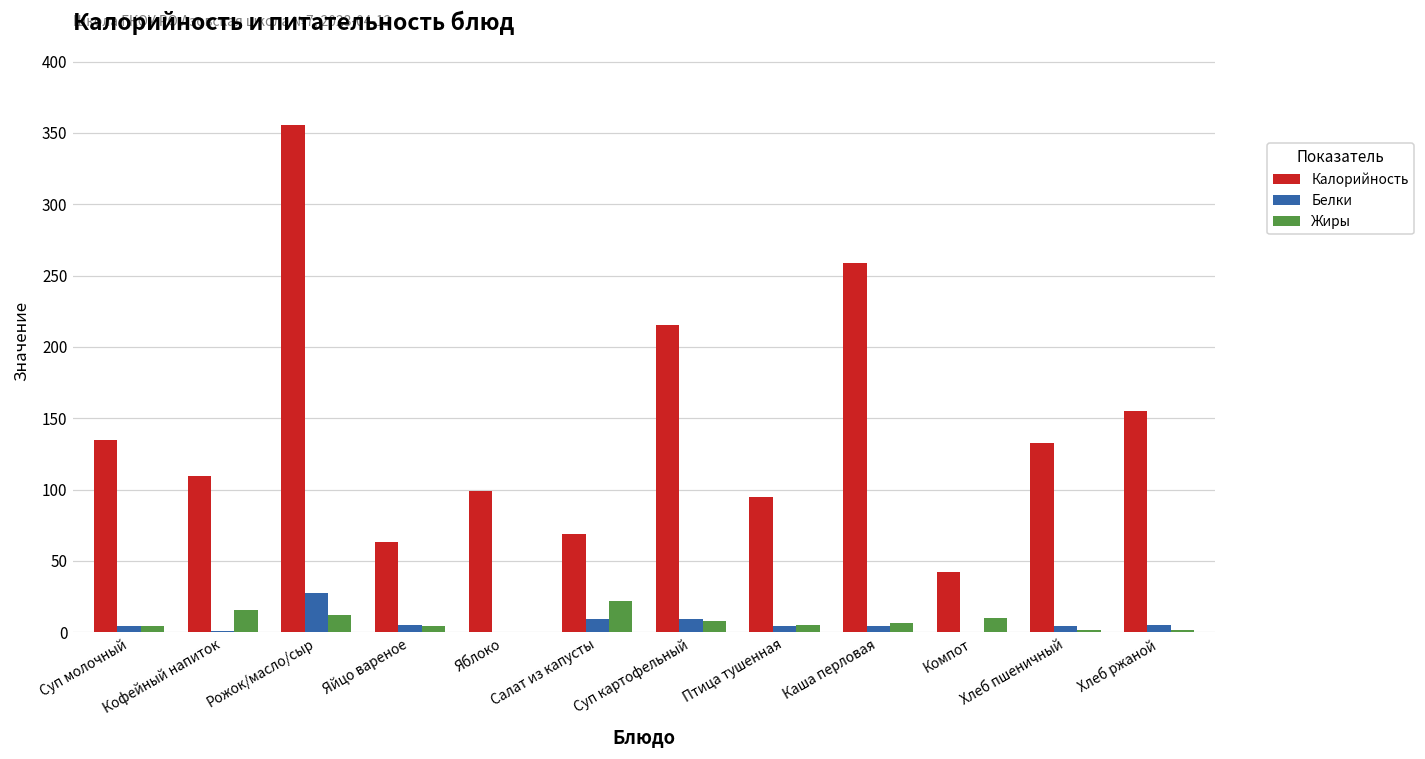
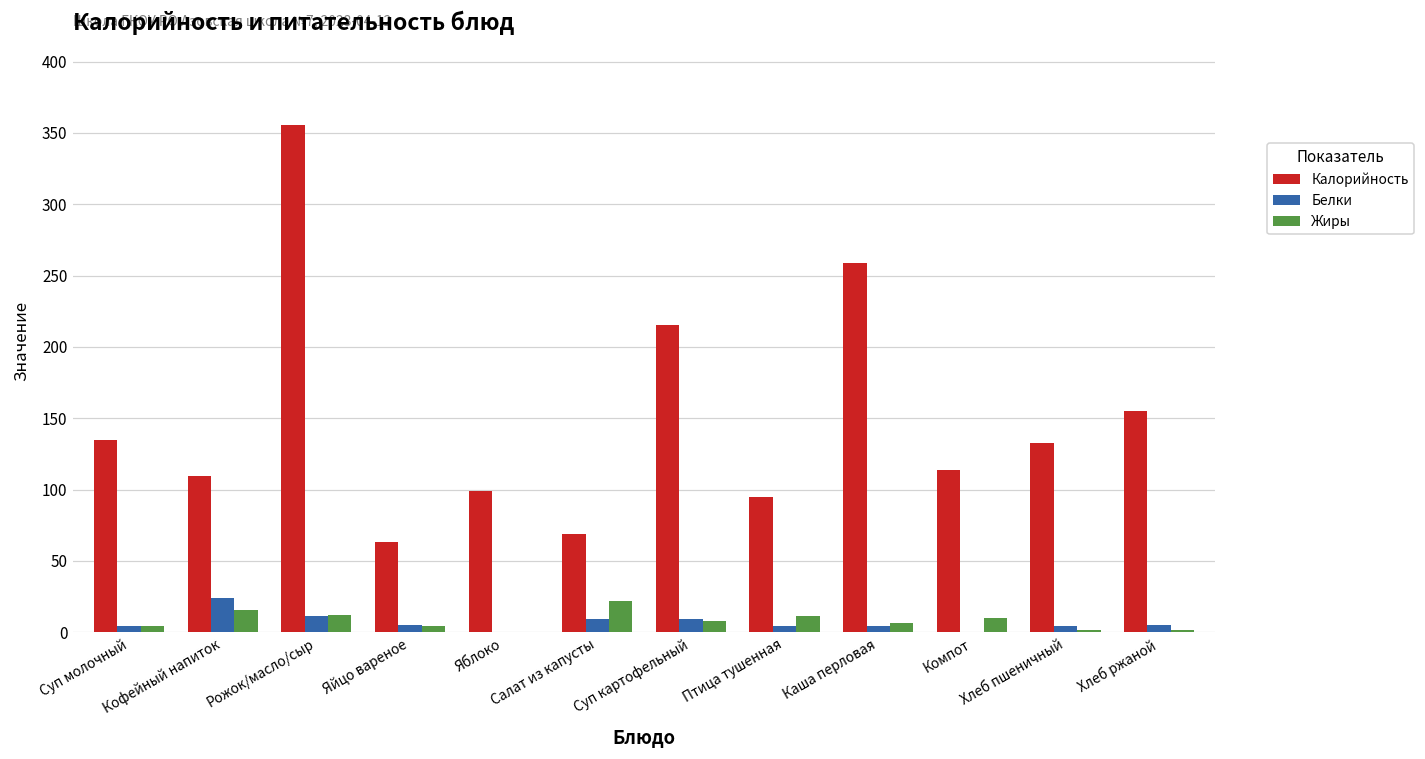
Белки, Кофейный напиток: 1 -> 24
Белки, Рожок/масло/сыр: 27 -> 11
Жиры, Птица тушенная: 5 -> 12
Калорийность, Компот: 42 -> 114
